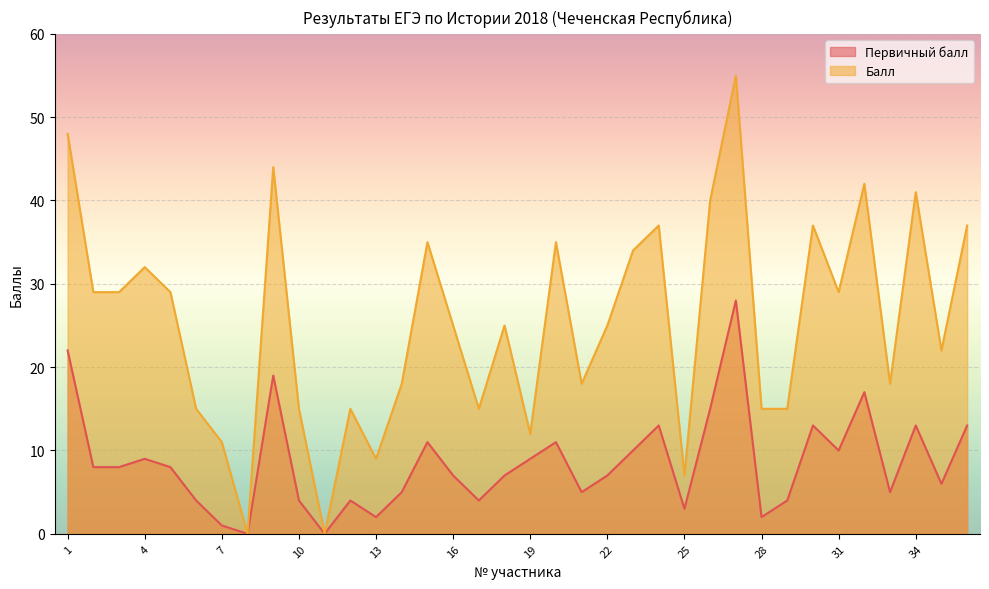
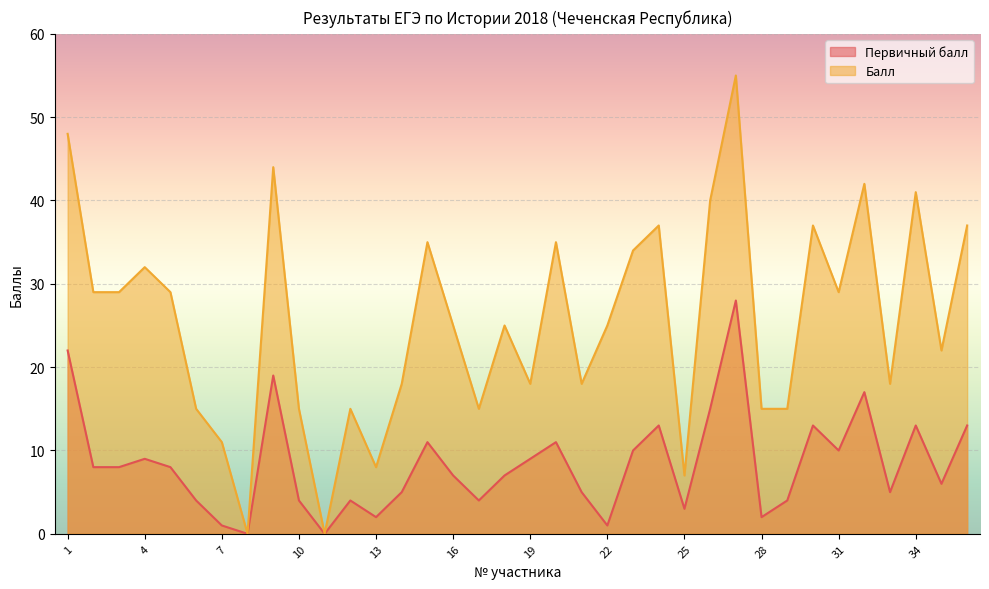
Балл, 13: 9 -> 8
Балл, 19: 12 -> 18
Первичный балл, 22: 7 -> 1
